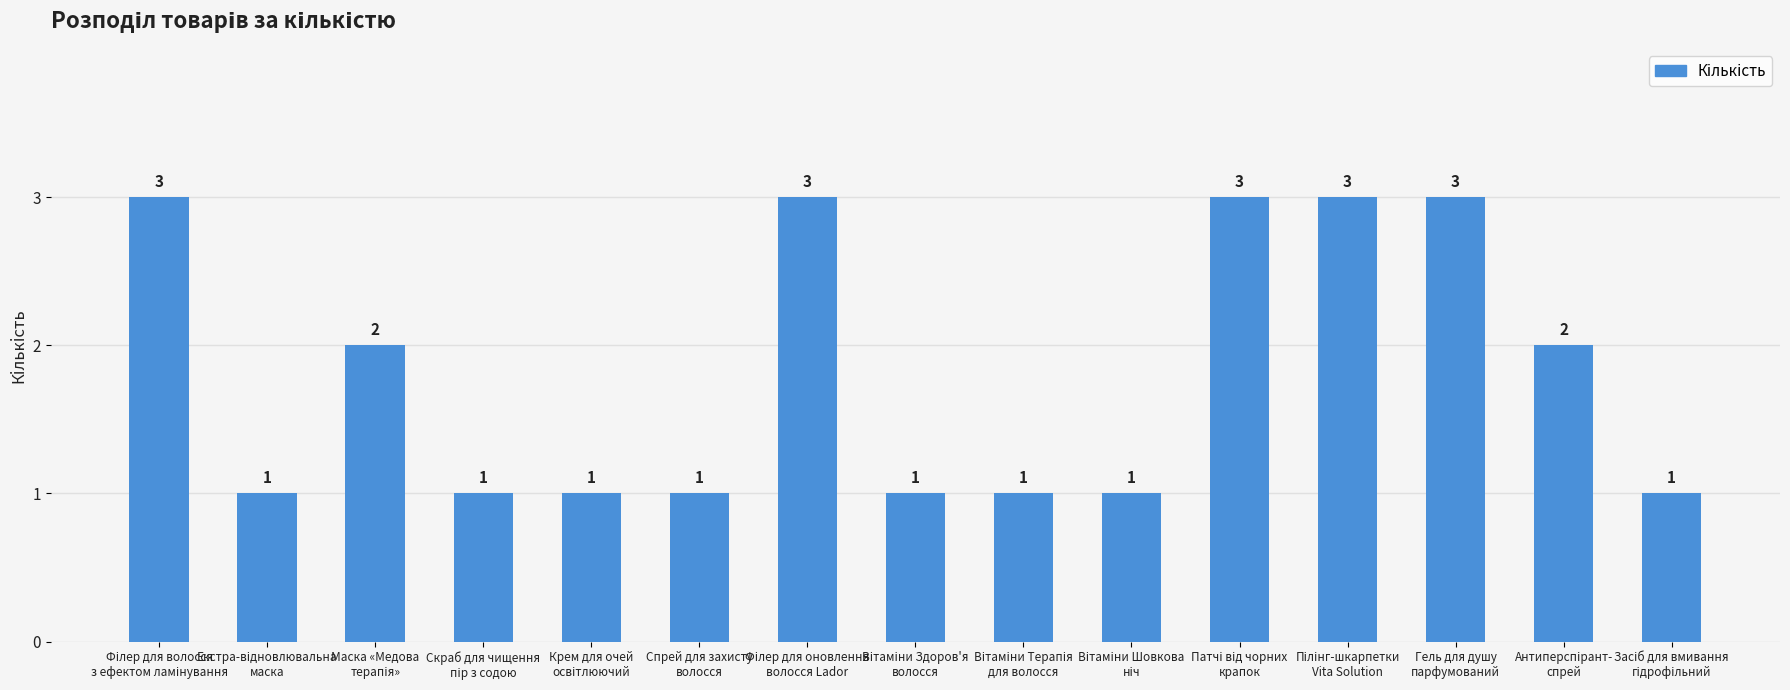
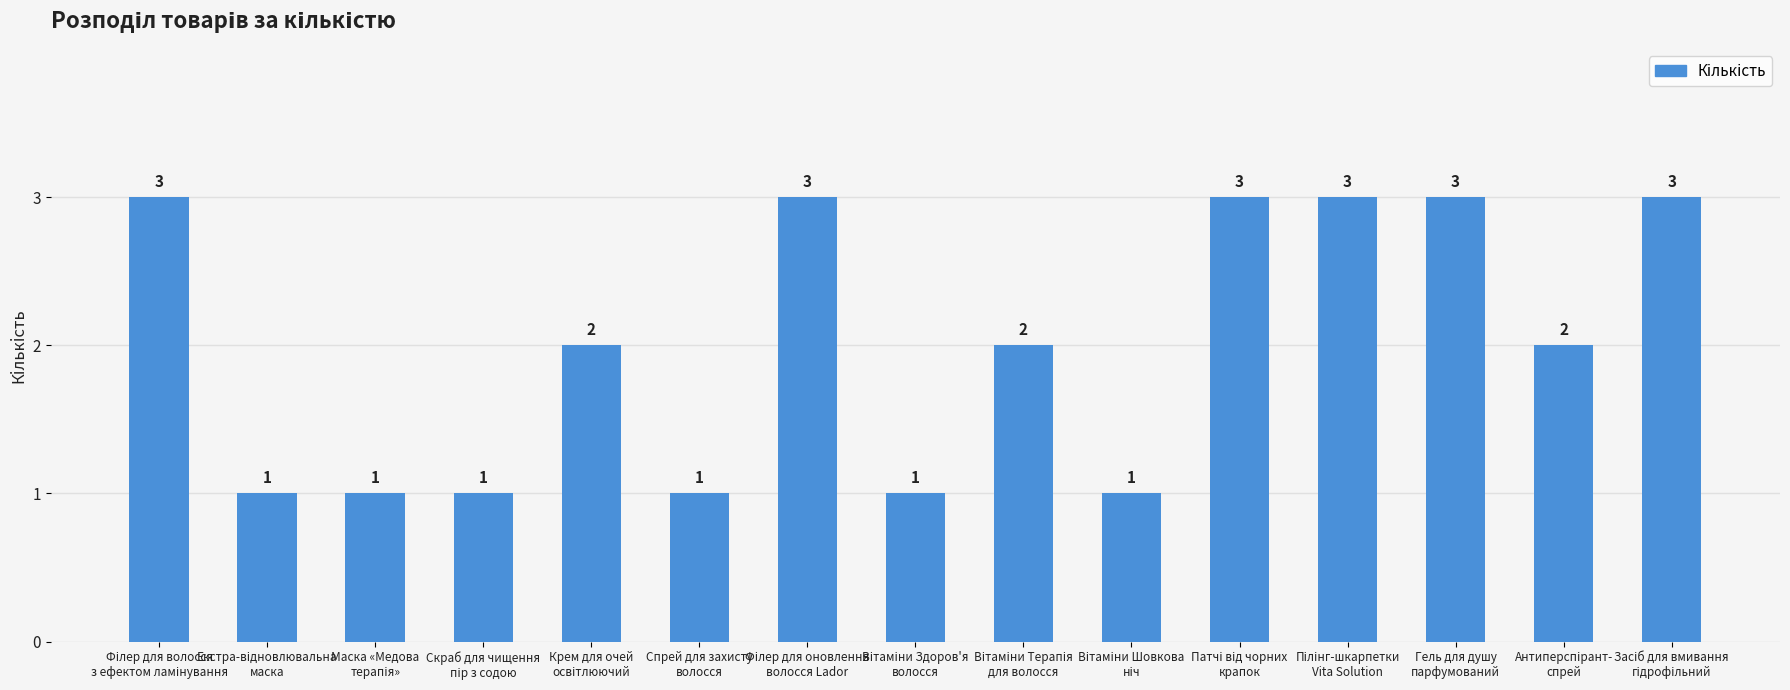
Маска «Медова терапія»: 2 -> 1
Крем для очей освітлюючий: 1 -> 2
Вітаміни Терапія для волосся: 1 -> 2
Засіб для вмивання гідрофільний: 1 -> 3
